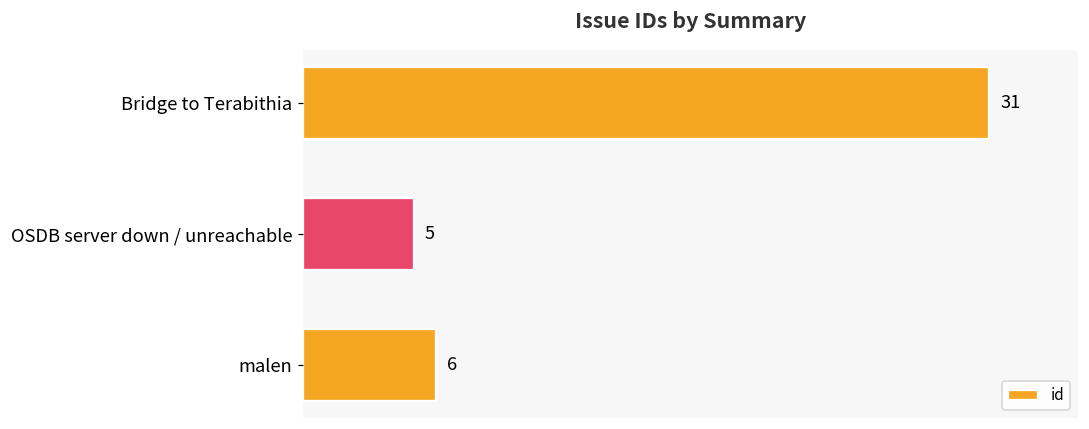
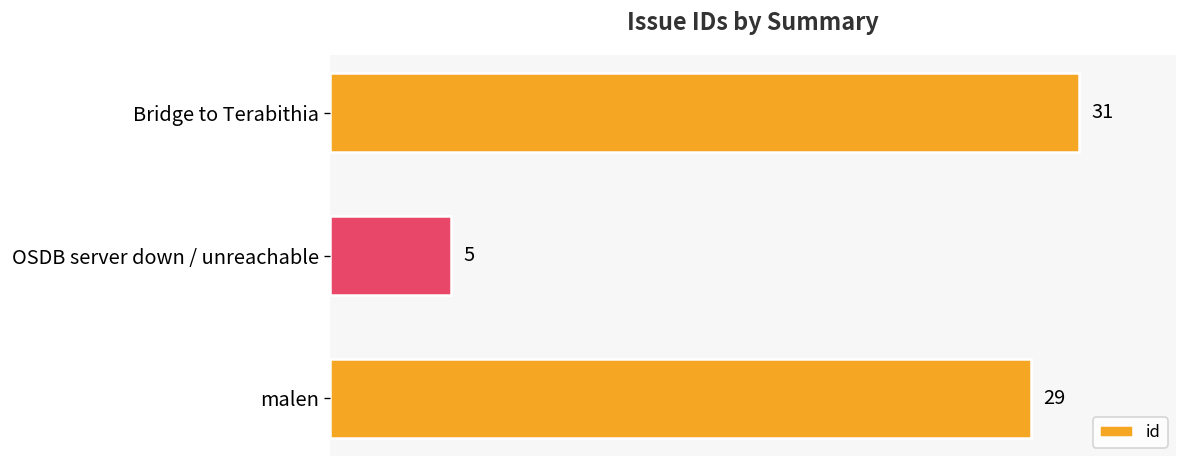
malen: 6 -> 29
